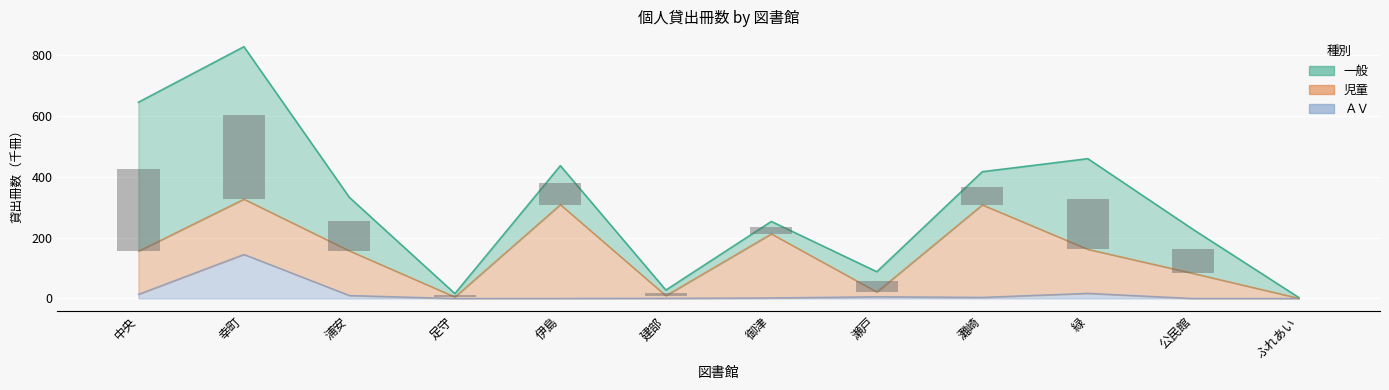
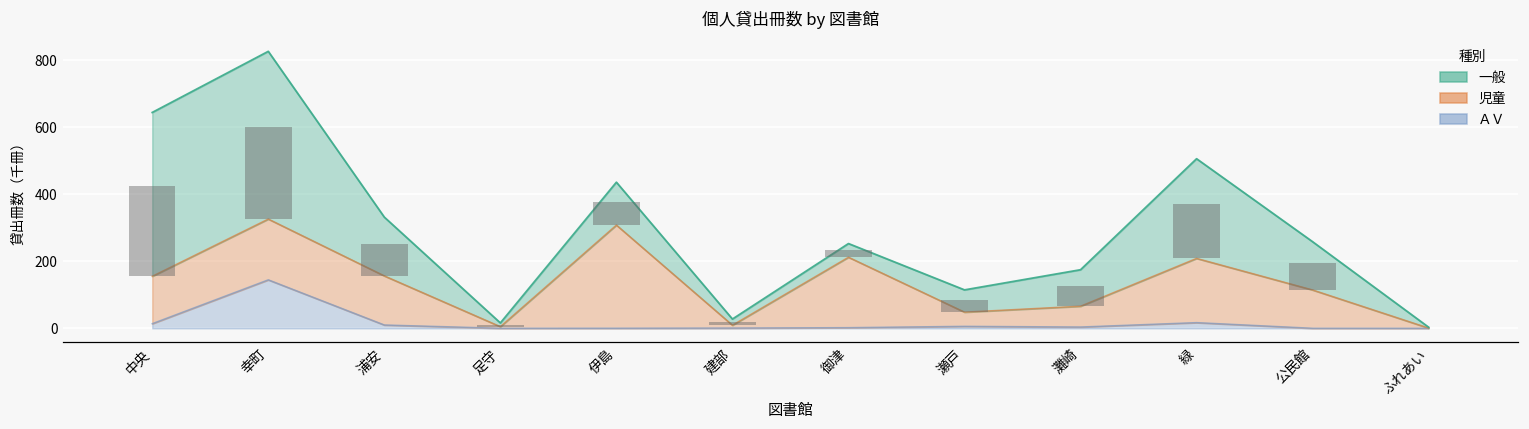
児童, 瀬戸: 20 -> 40
児童, 灘崎: 300 -> 60
児童, 緑: 140 -> 190
児童, 公民館: 80 -> 110
